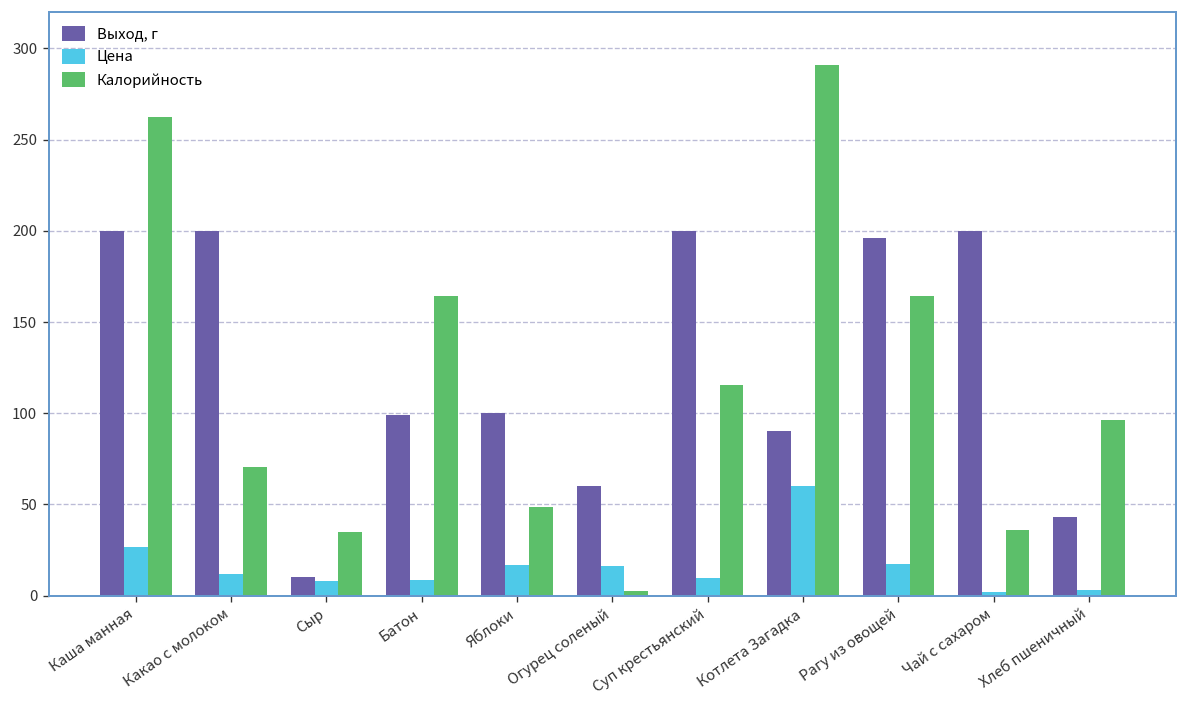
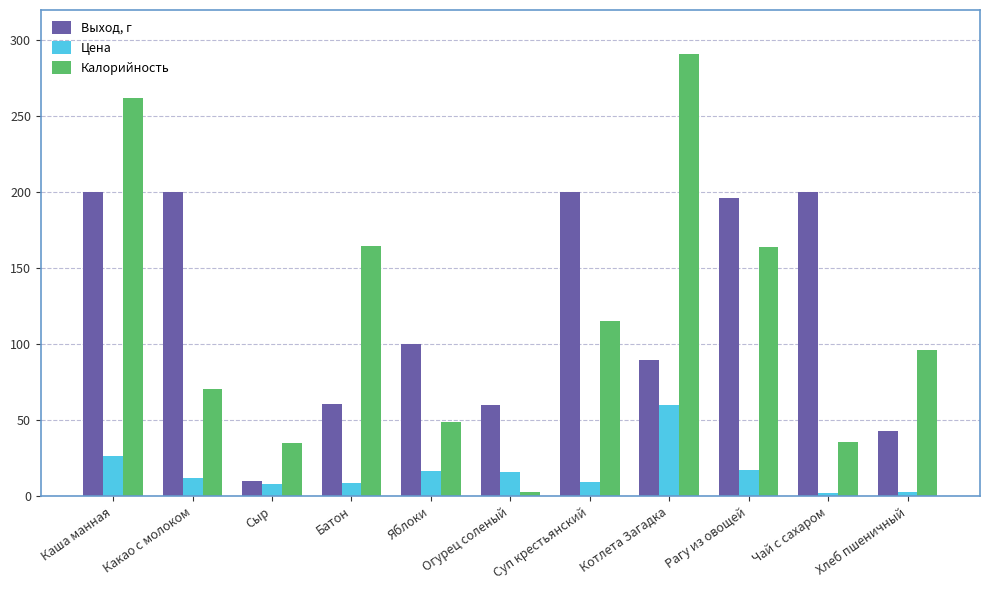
Выход, г, Батон: 99 -> 61
